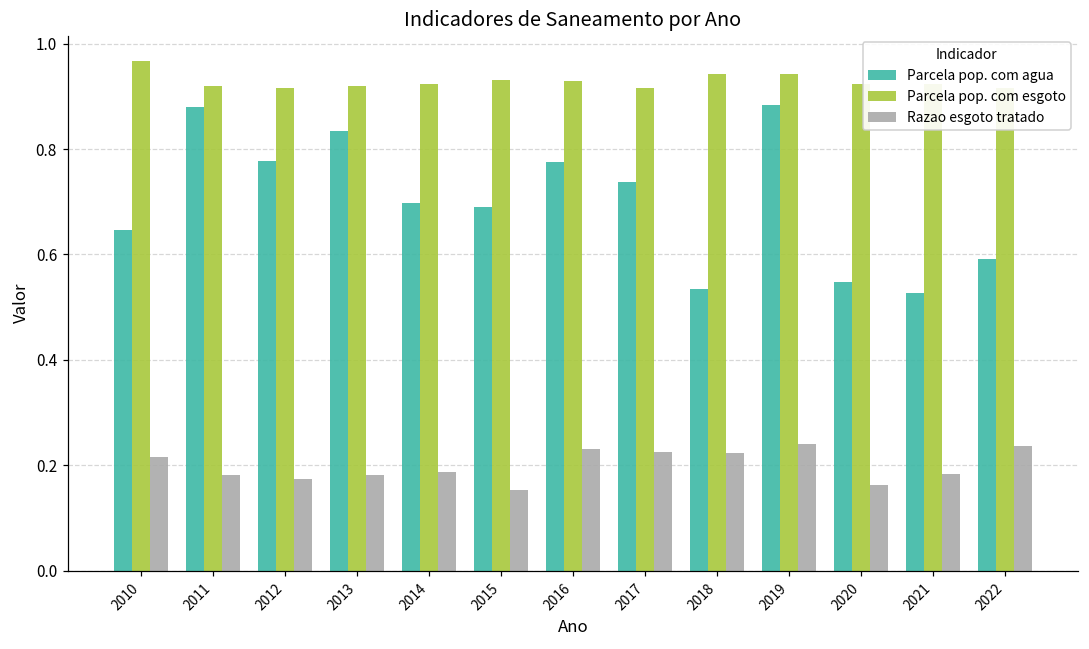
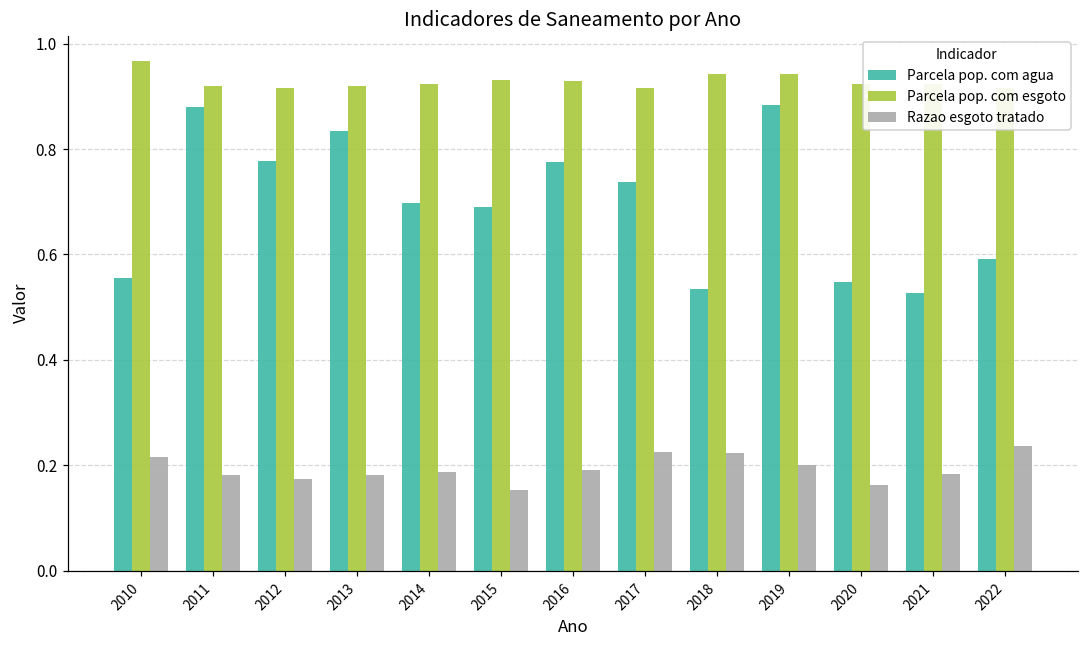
Parcela pop. com agua, 2010: 0.65 -> 0.56
Razao esgoto tratado, 2016: 0.23 -> 0.19
Razao esgoto tratado, 2019: 0.24 -> 0.20
